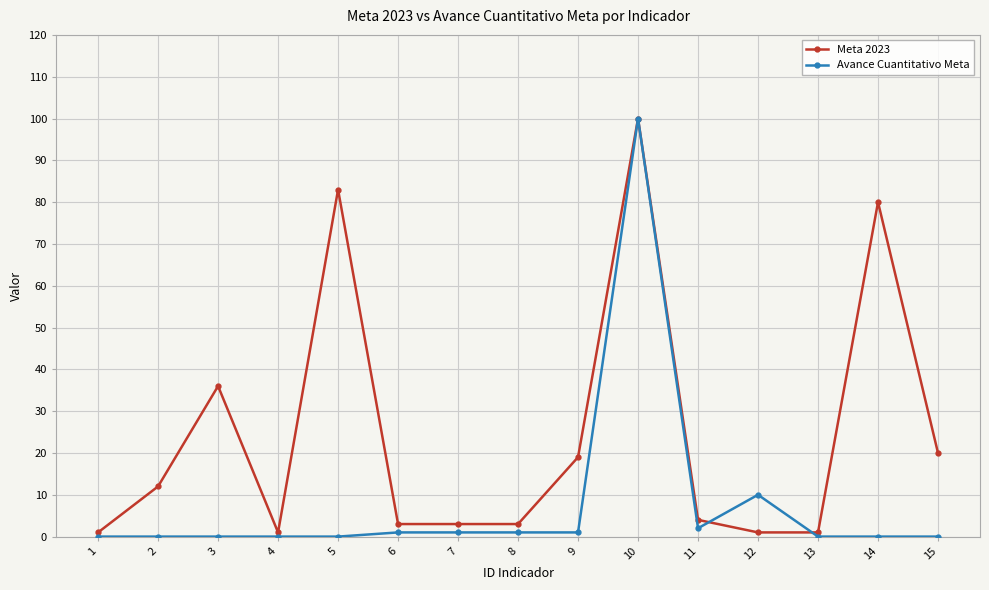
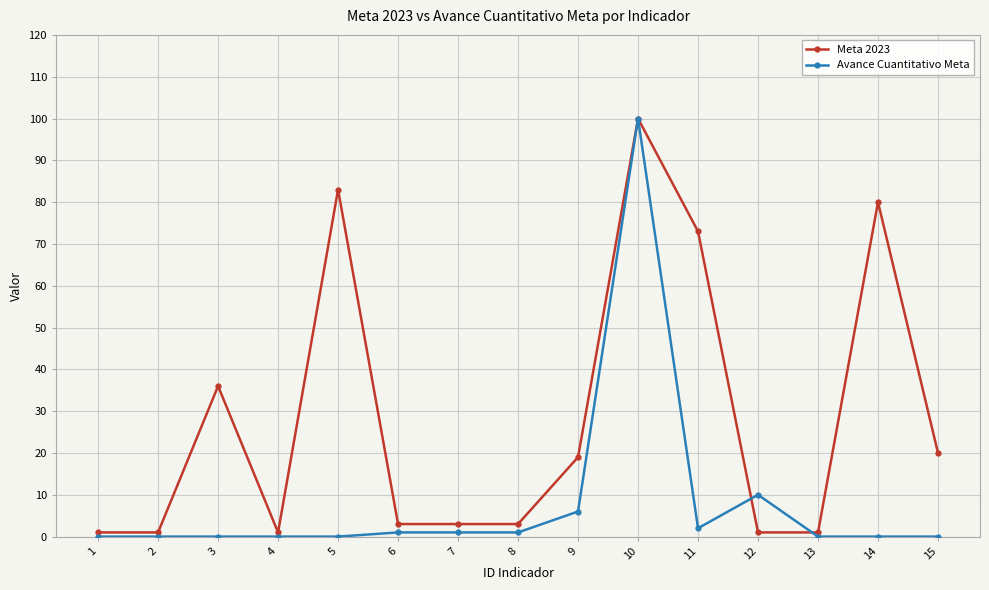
Meta 2023, 2: 12 -> 1
Avance Cuantitativo Meta, 9: 1 -> 6
Meta 2023, 11: 4 -> 73
